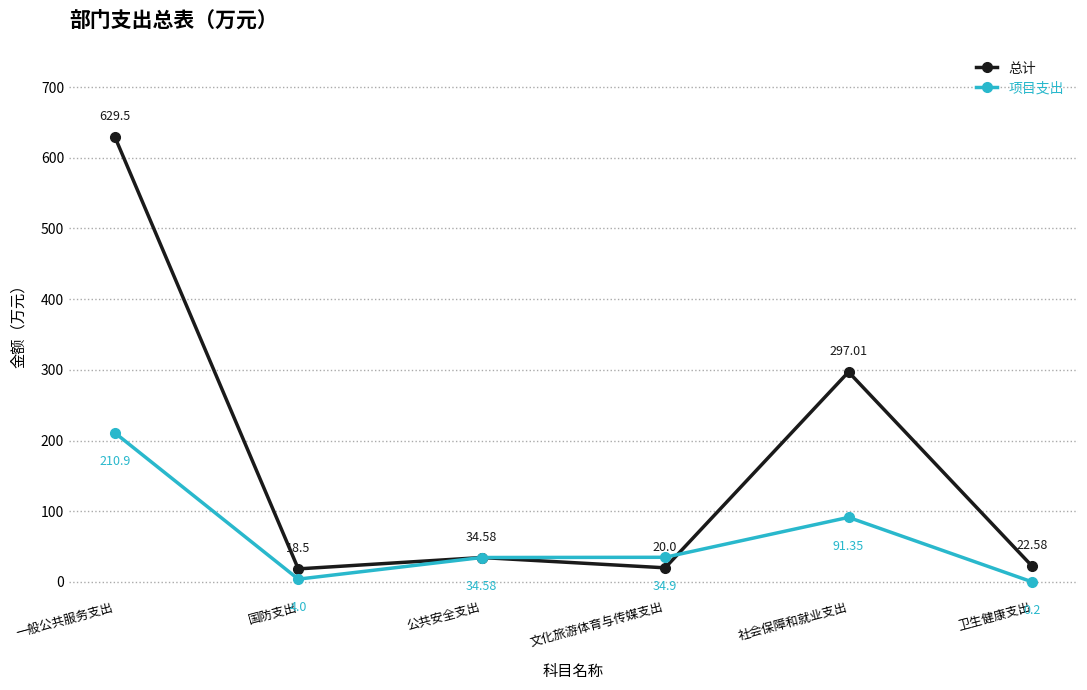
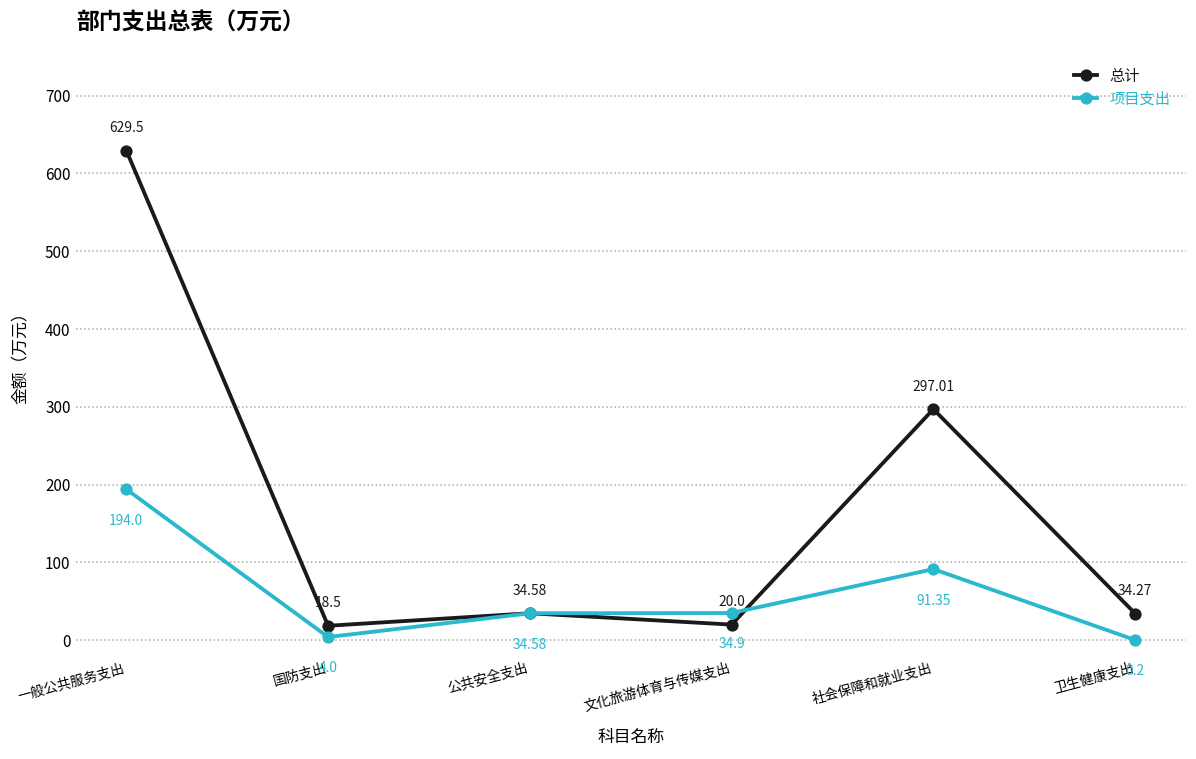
项目支出, 一般公共服务支出: 210.9 -> 194.0
总计, 卫生健康支出: 22.58 -> 34.27
